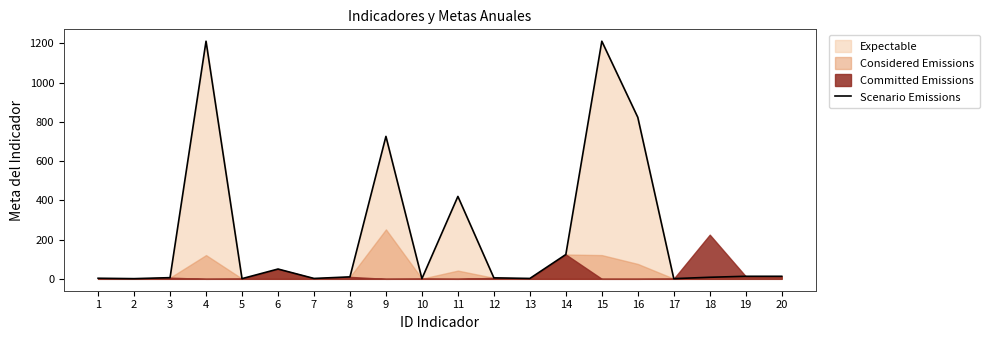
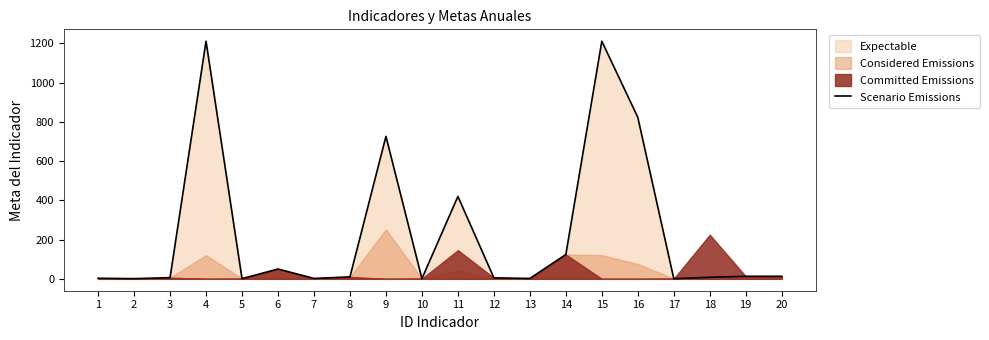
Committed Emissions, 11: 0 -> 150
